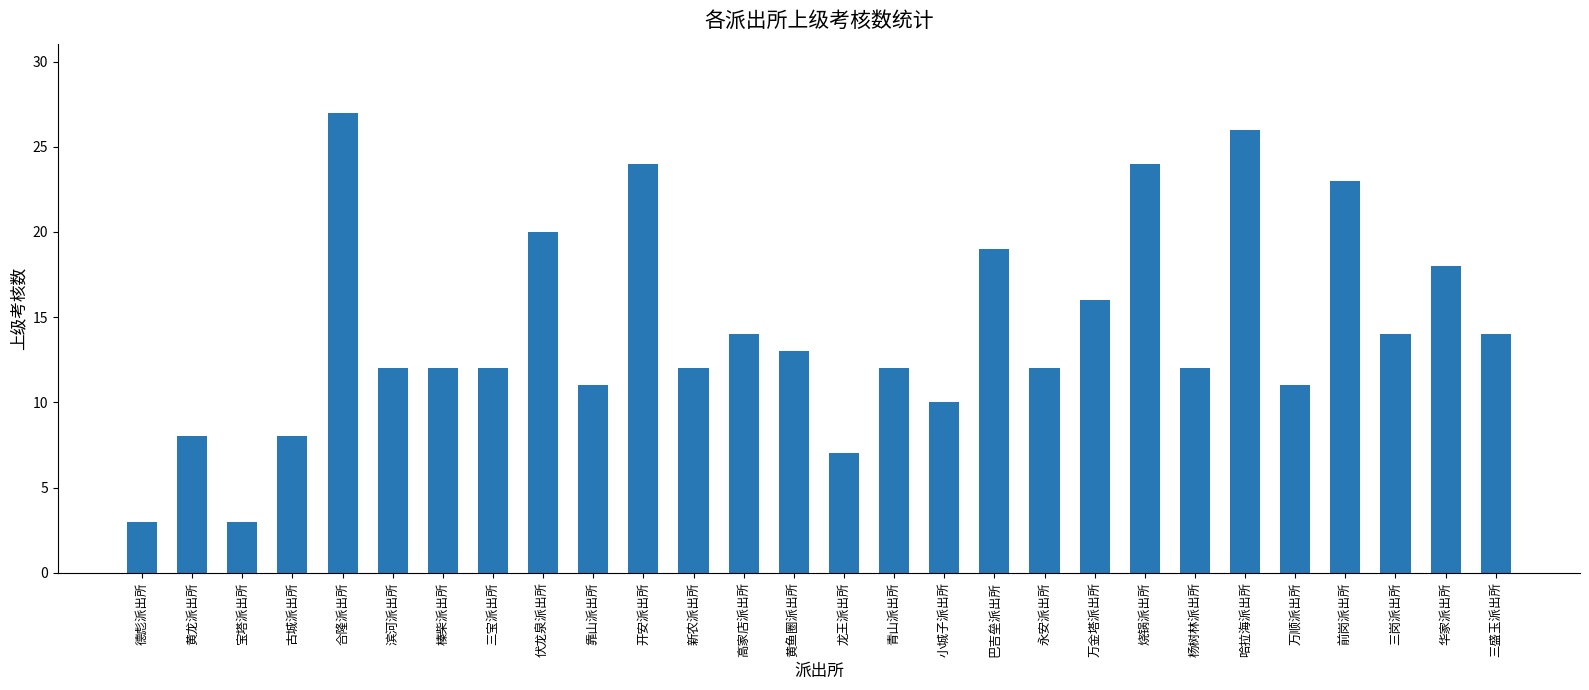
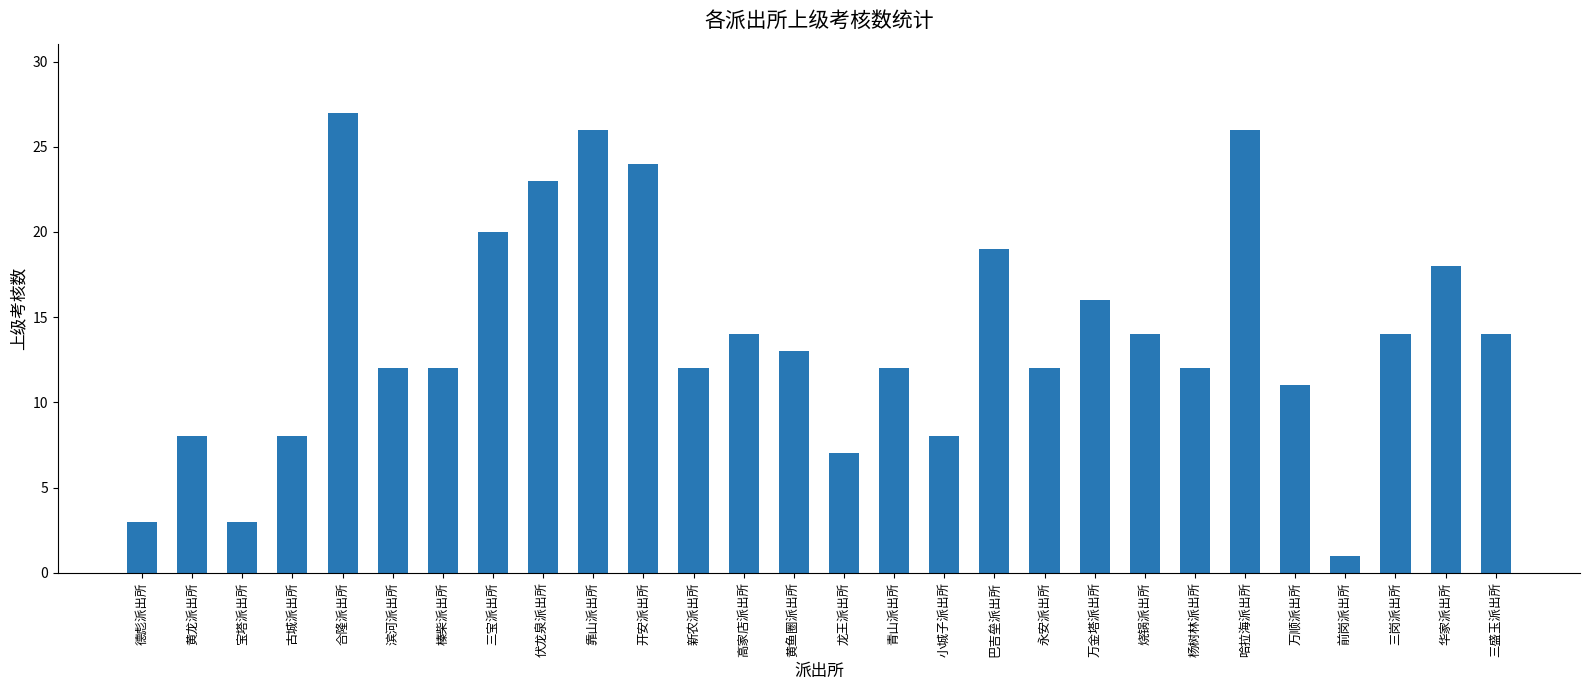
三宝派出所: 12 -> 20
伏龙泉派出所: 20 -> 23
靠山派出所: 11 -> 26
小城子派出所: 10 -> 8
烧锅派出所: 24 -> 14
前岗派出所: 23 -> 1
